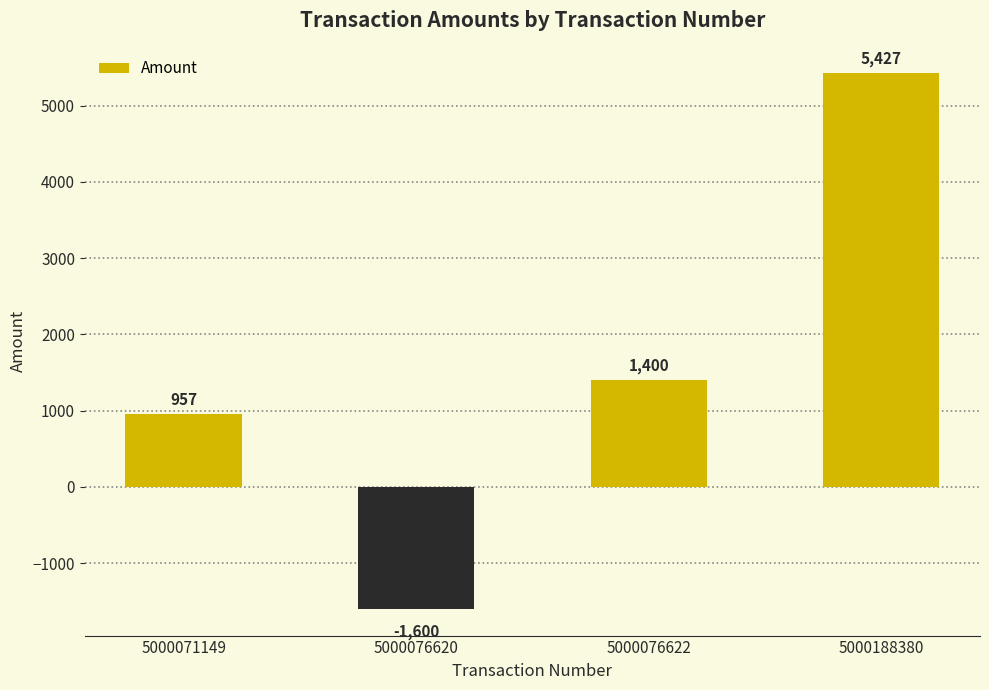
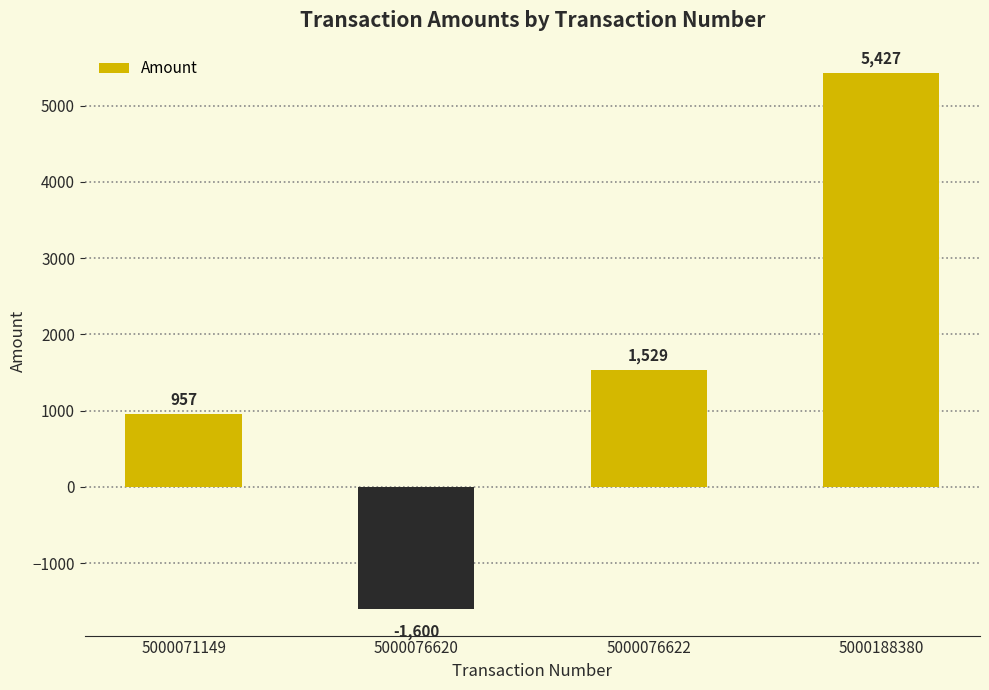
5000076622: 1,400 -> 1,529
